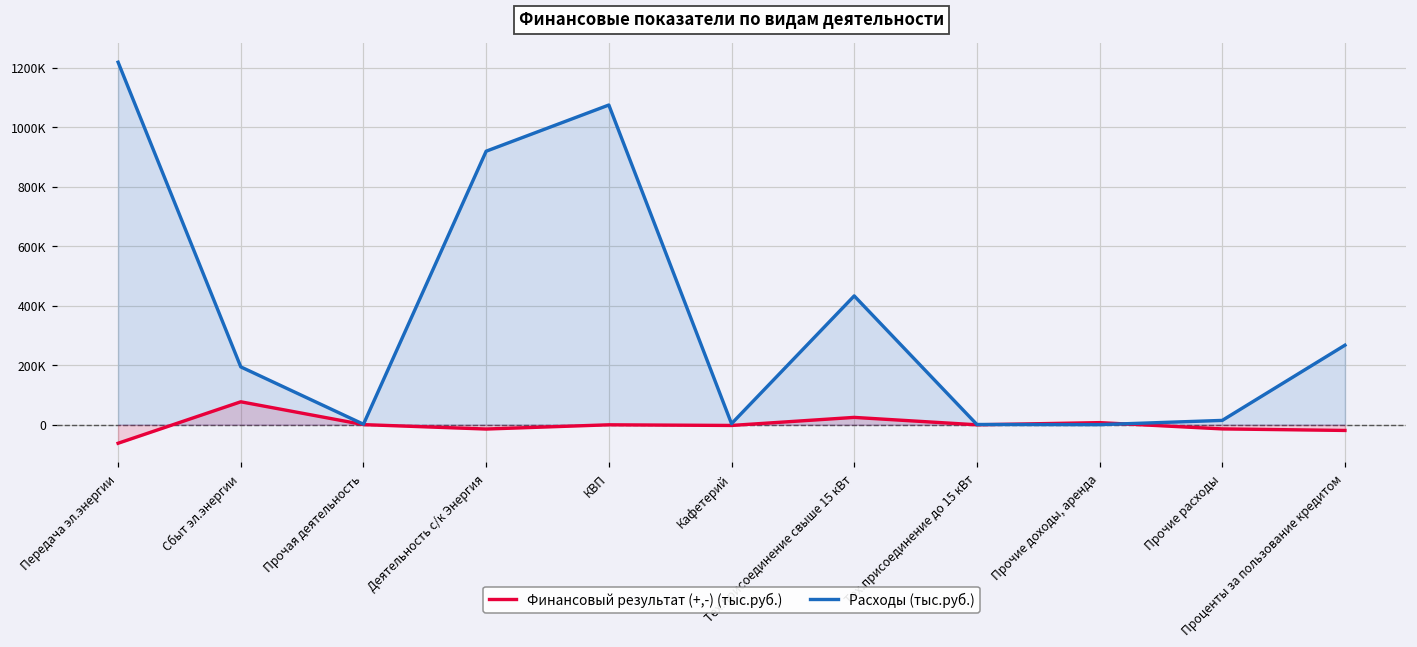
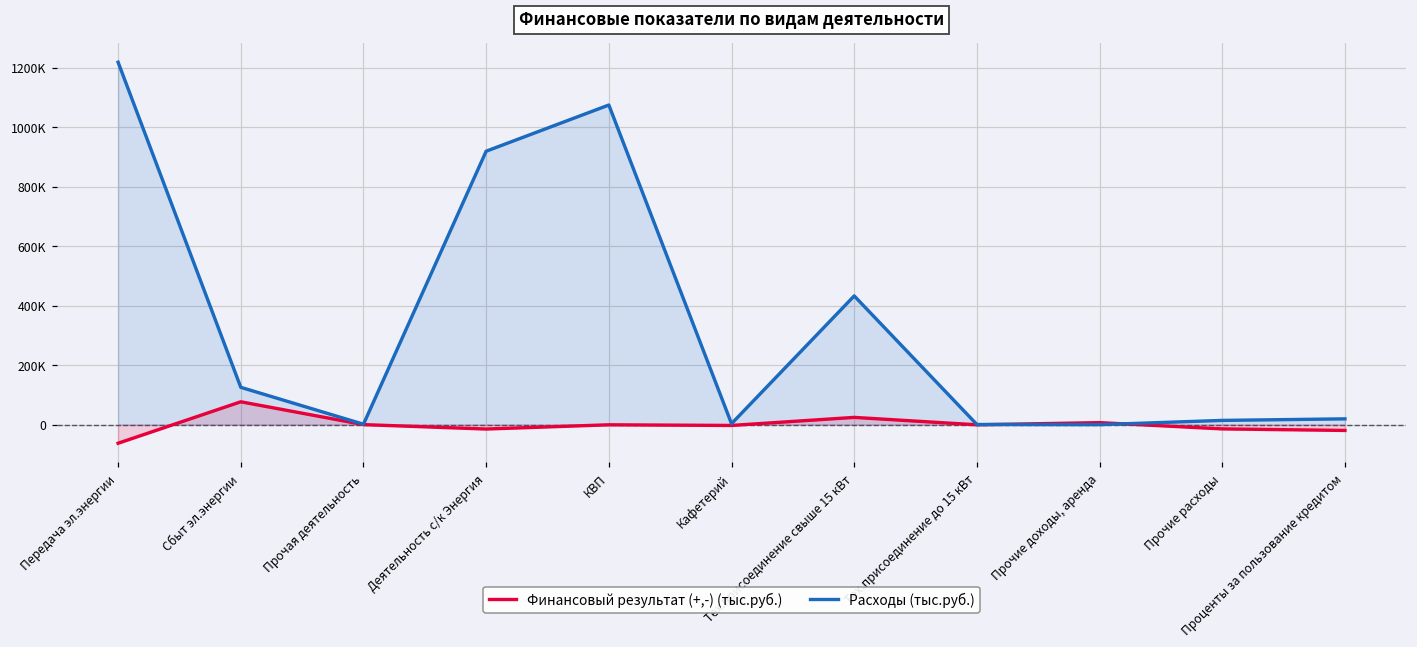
Расходы (тыс.руб.), Сбыт эл.энергии: 190000 -> 130000
Расходы (тыс.руб.), Проценты за пользование кредитом: 270000 -> 20000
